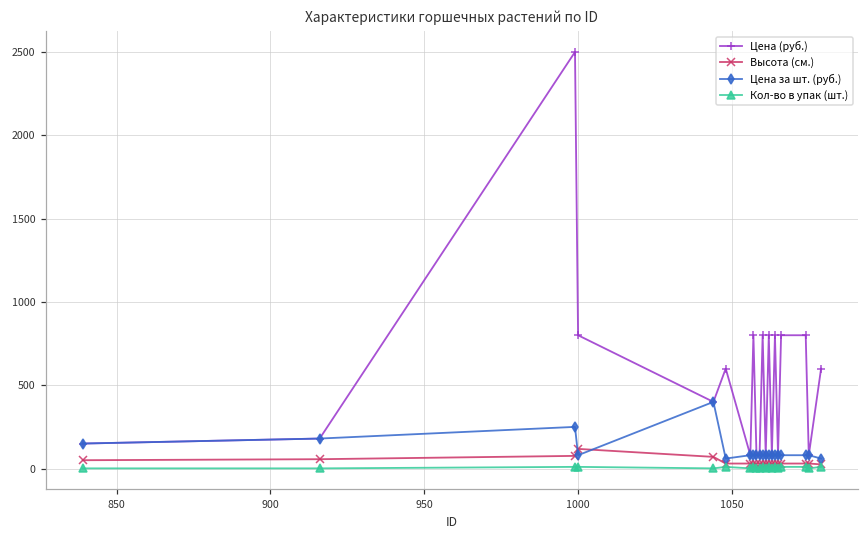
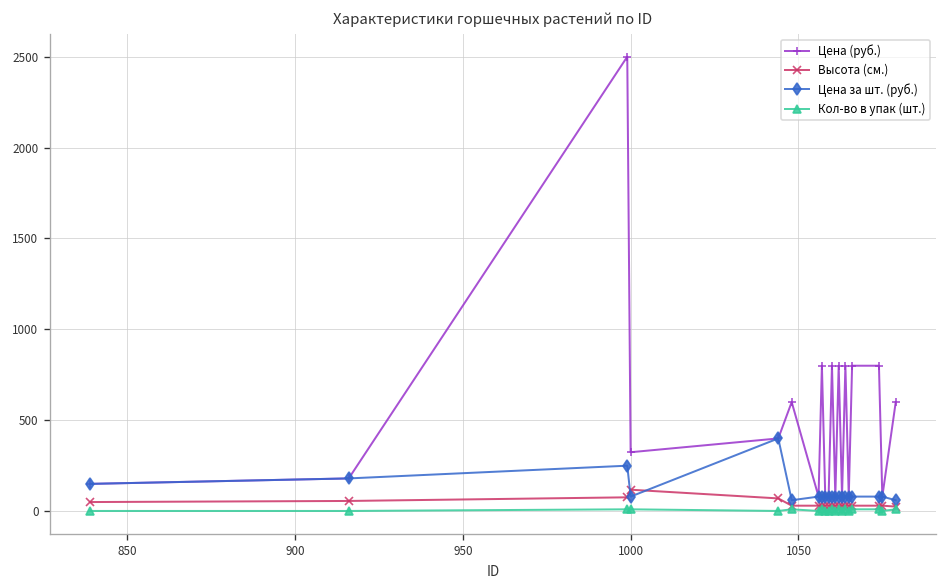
Цена (руб.), 1000: 800 -> 320
